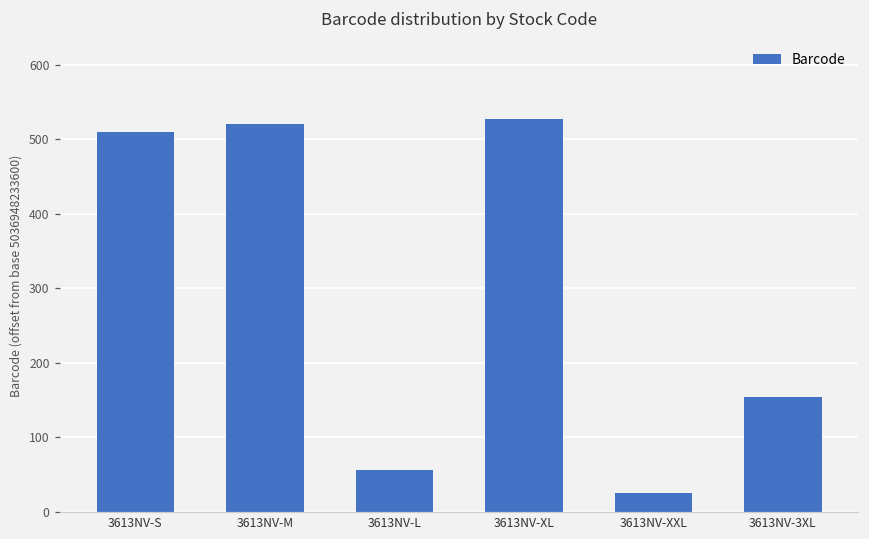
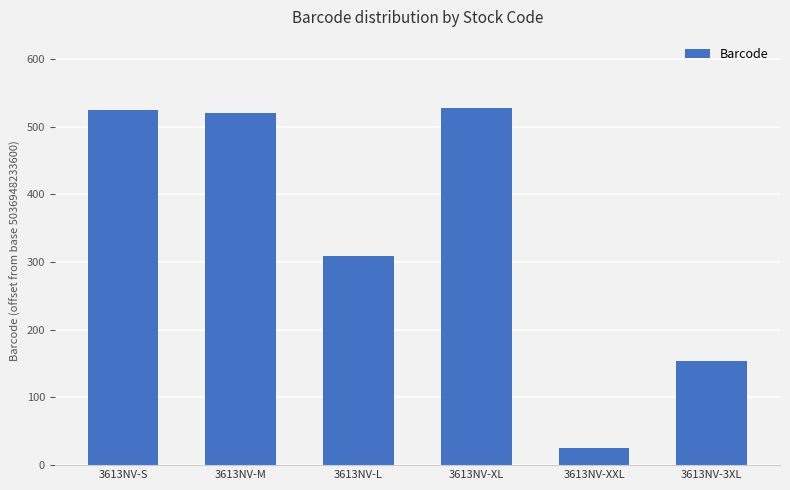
3613NV-S: 510 -> 520
3613NV-L: 60 -> 310
